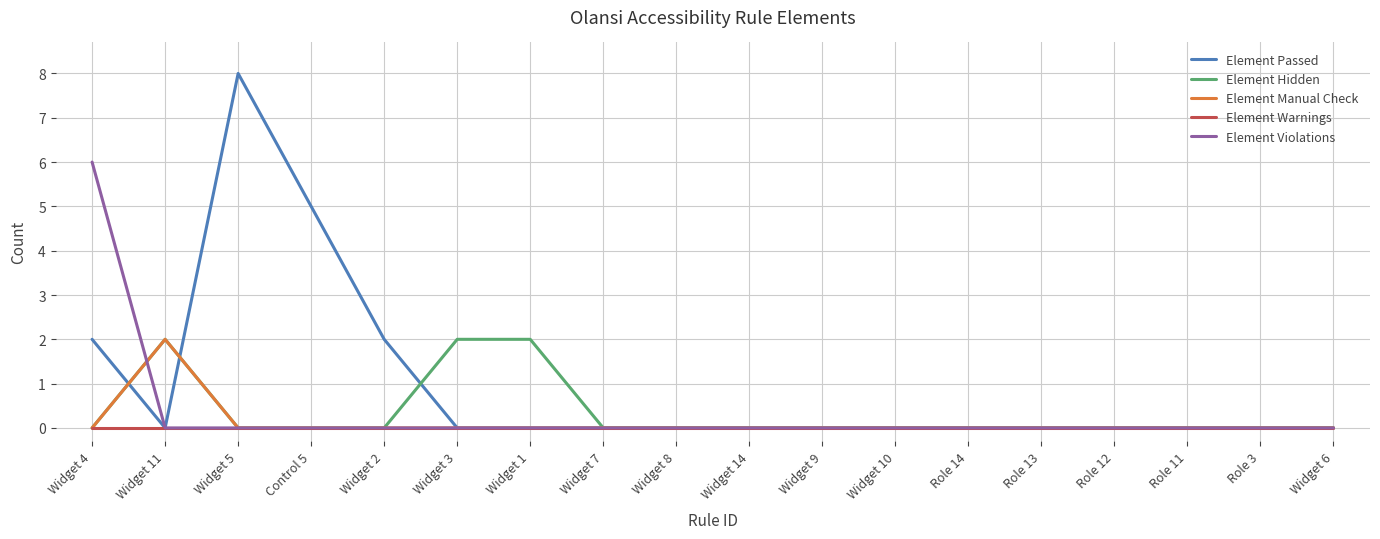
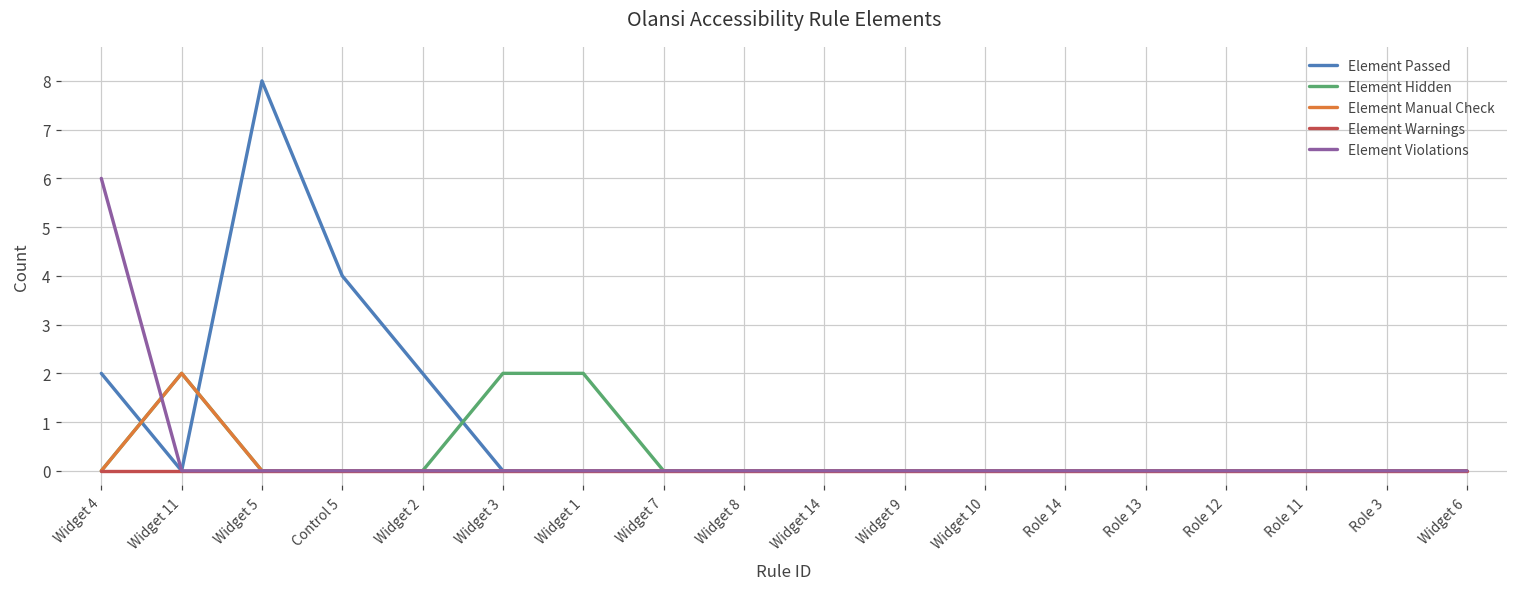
Element Passed, Control 5: 5 -> 4
